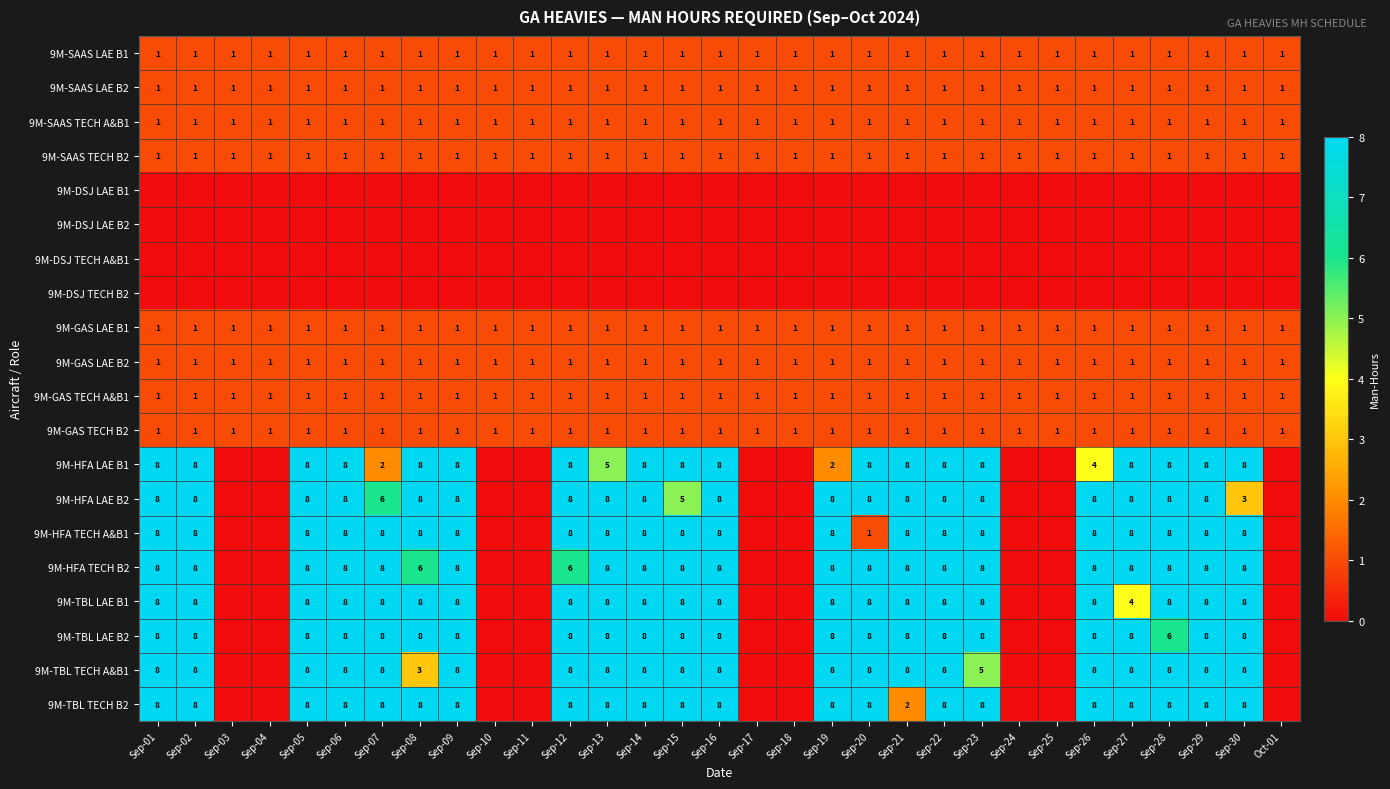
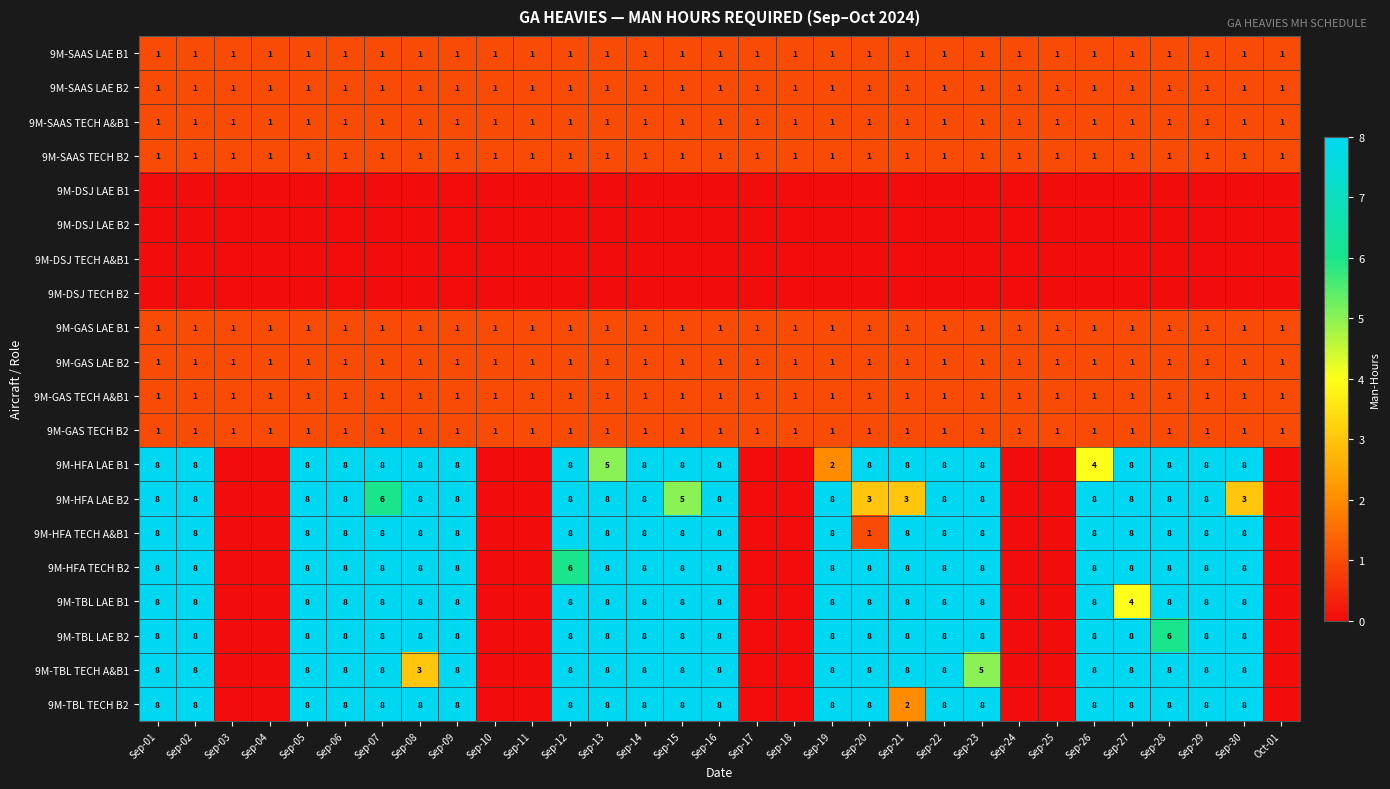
9M-HFA LAE B1, Sep-07: 2 -> 8
9M-HFA LAE B2, Sep-20: 8 -> 3
9M-HFA LAE B2, Sep-21: 8 -> 3
9M-HFA TECH B2, Sep-08: 6 -> 8
